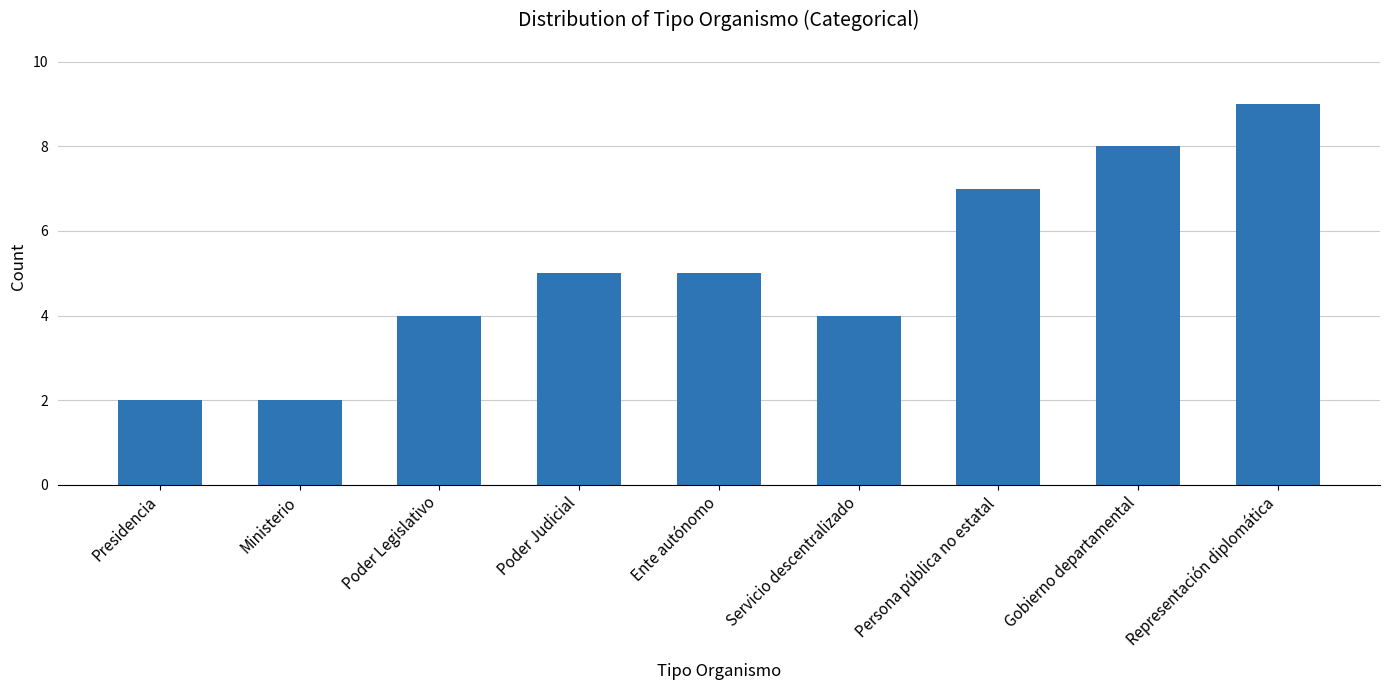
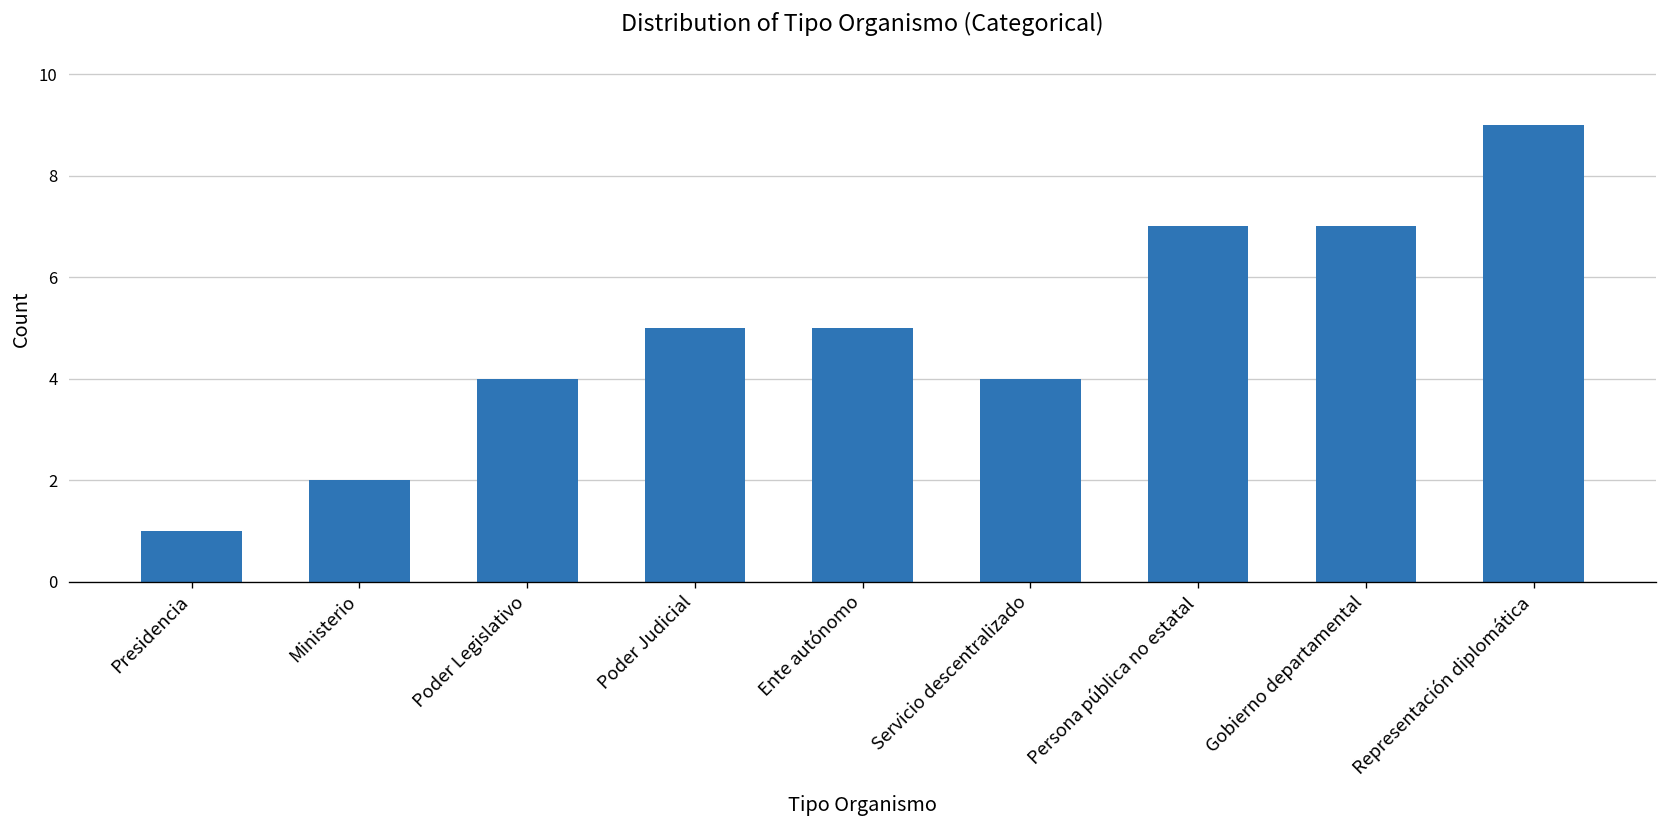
Presidencia: 2 -> 1
Gobierno departamental: 8 -> 7
